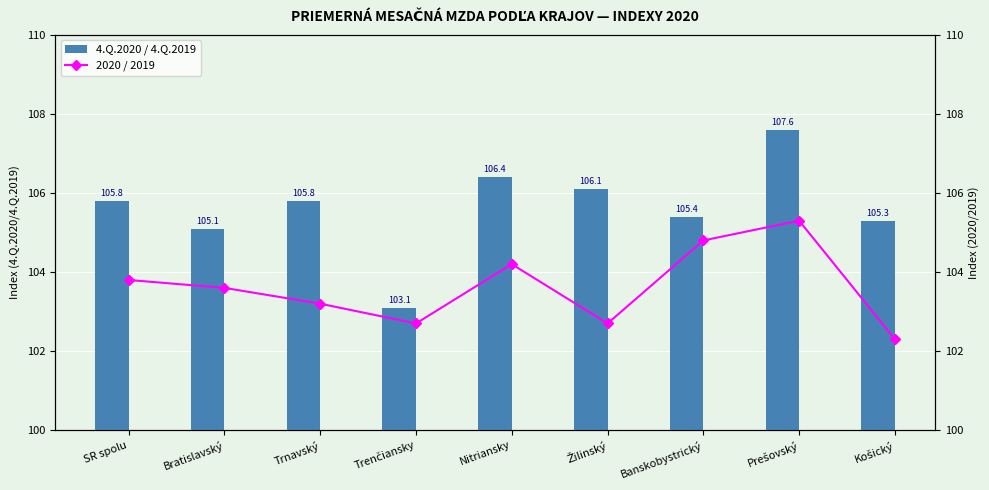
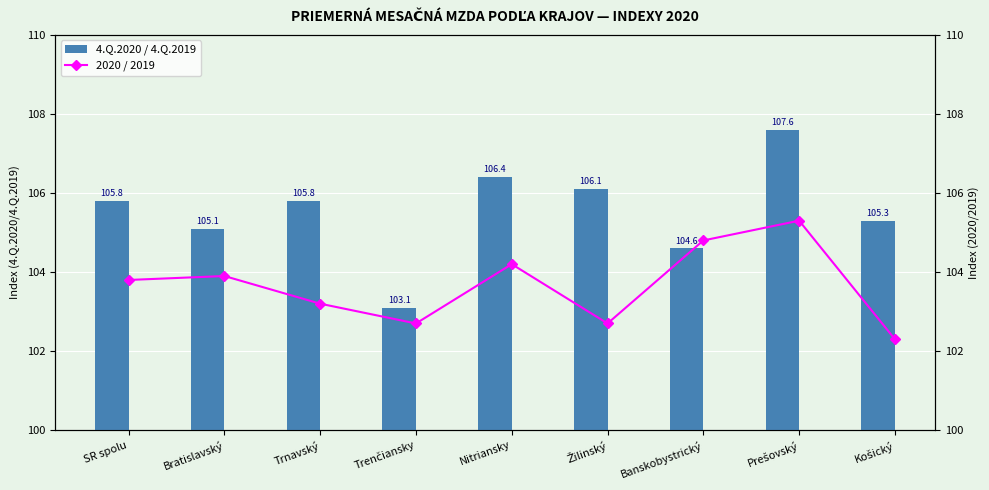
4.Q.2020 / 4.Q.2019, Banskobystrický: 105.4 -> 104.6
2020 / 2019, Bratislavský: 103.6 -> 103.9
